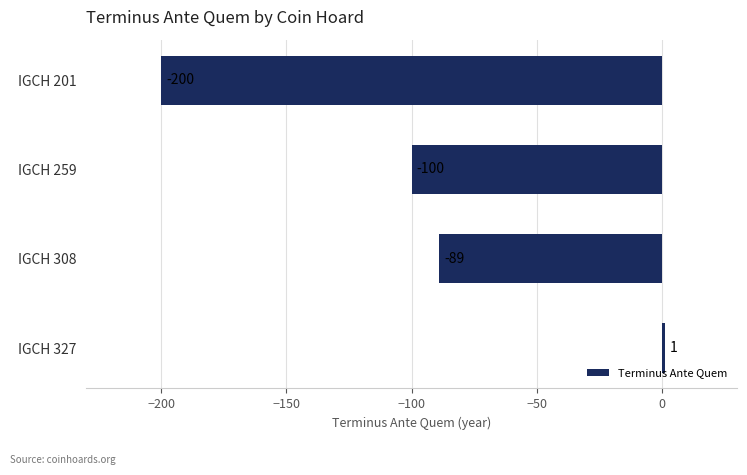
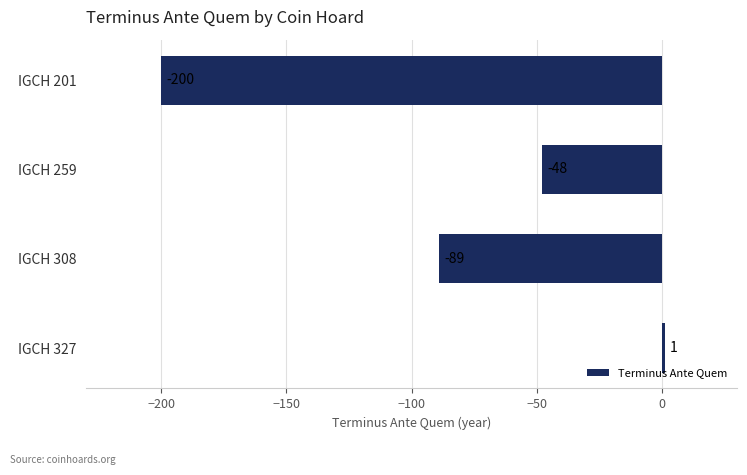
IGCH 259: -100 -> -48
